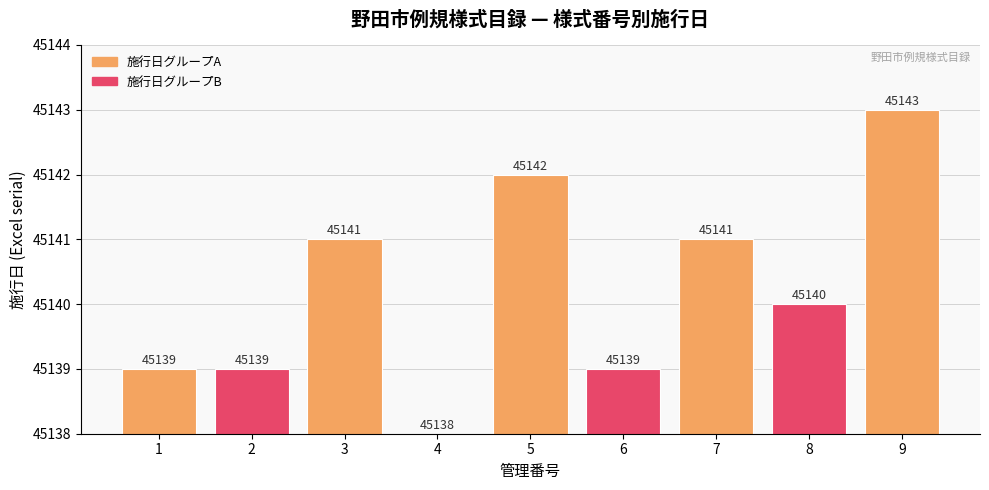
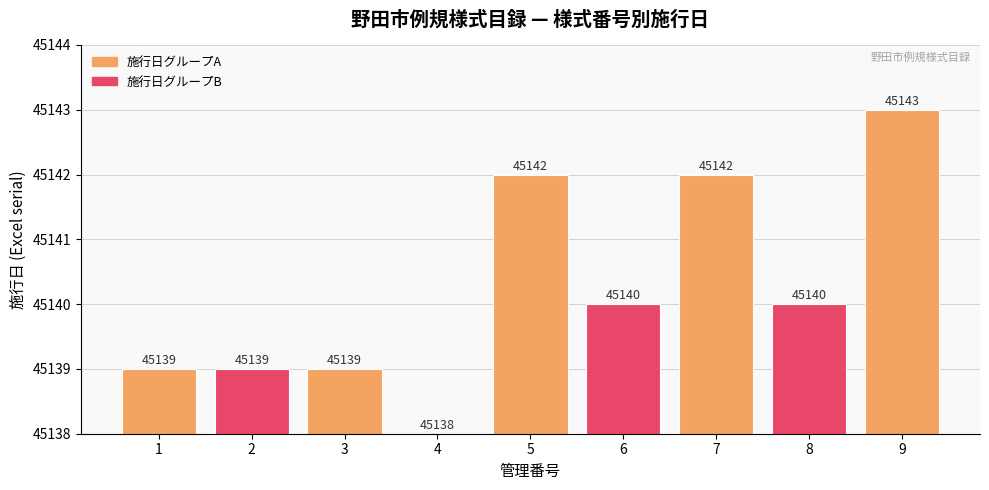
3: 45141 -> 45139
6: 45139 -> 45140
7: 45141 -> 45142
